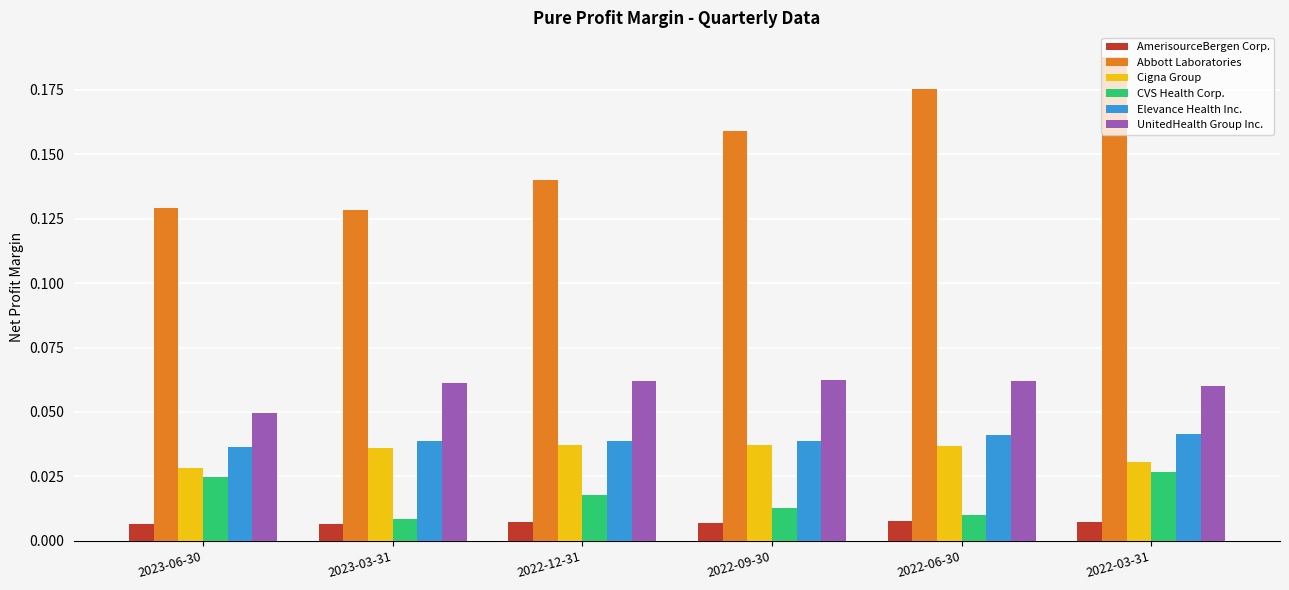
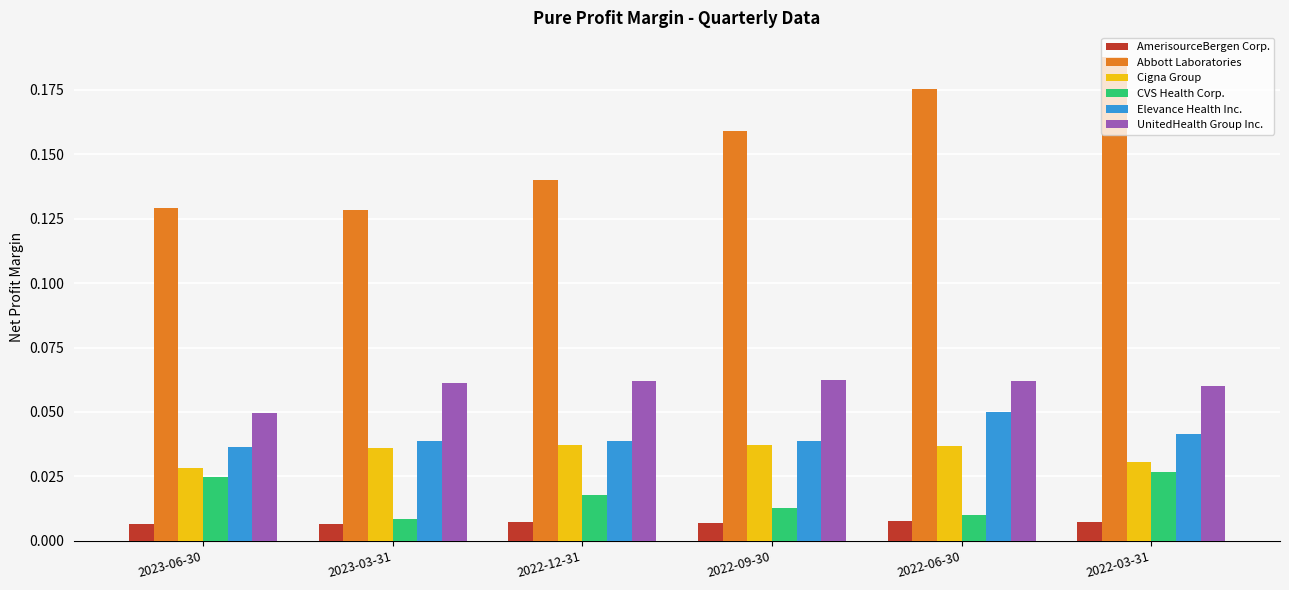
Elevance Health Inc., 2022-06-30: 0.041 -> 0.050
